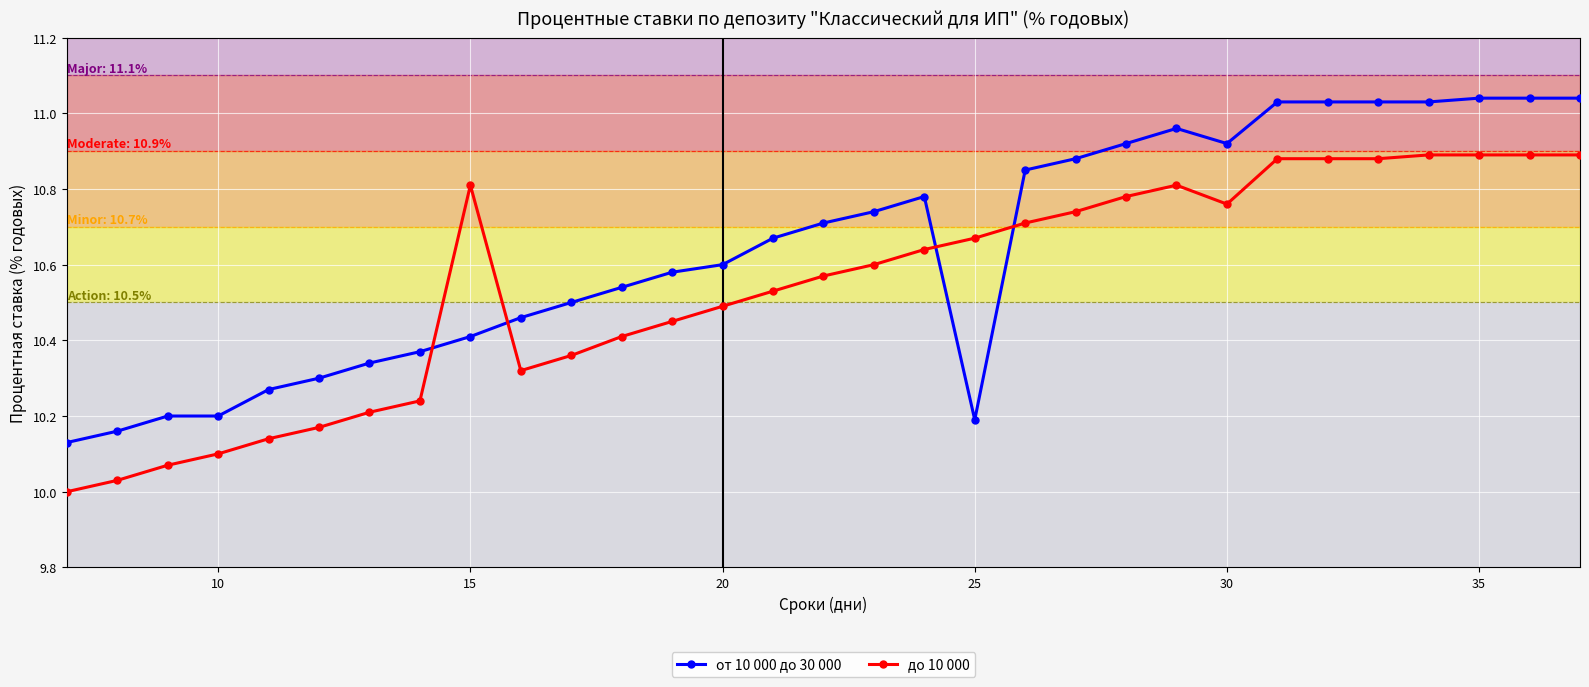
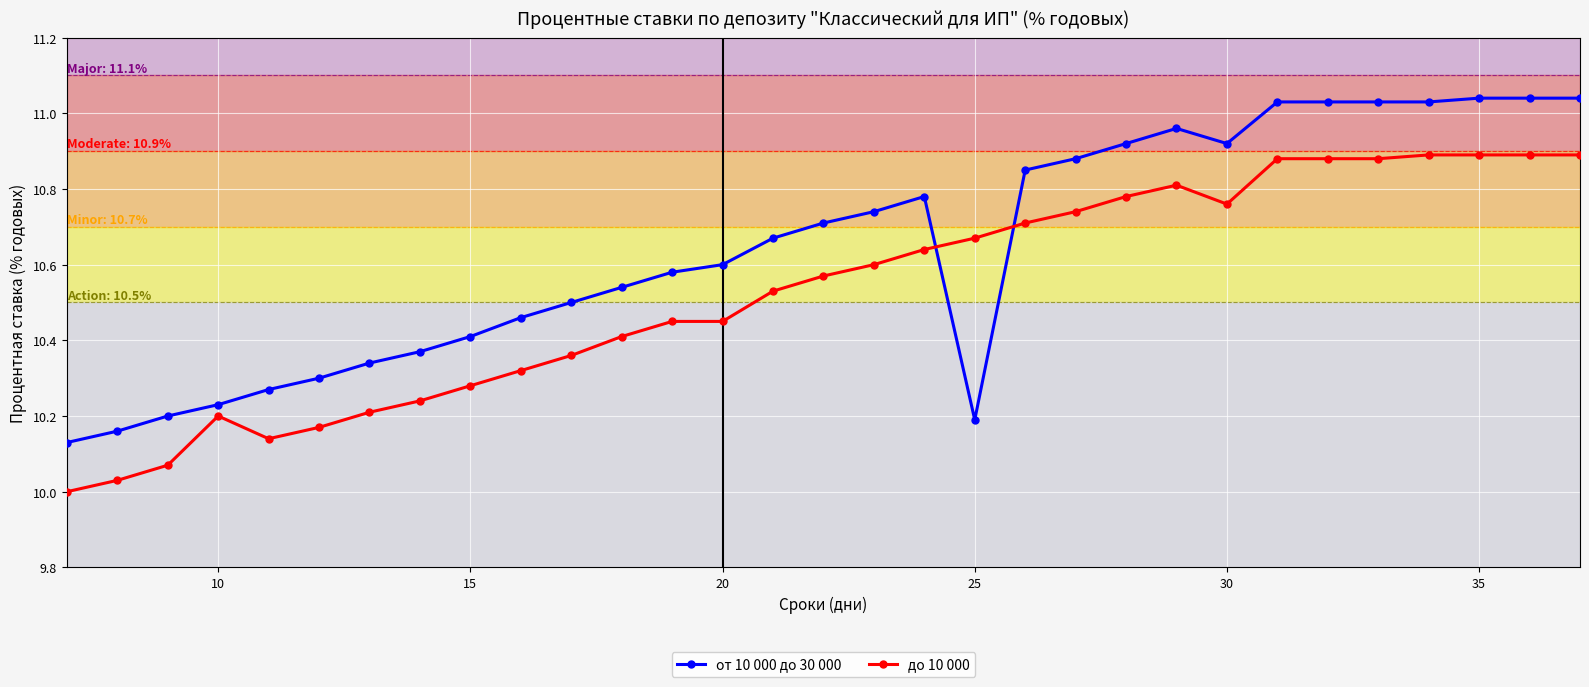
от 10 000 до 30 000, 10: 10.20 -> 10.23
до 10 000, 10: 10.1 -> 10.2
до 10 000, 15: 10.81 -> 10.28
до 10 000, 20: 10.49 -> 10.45
